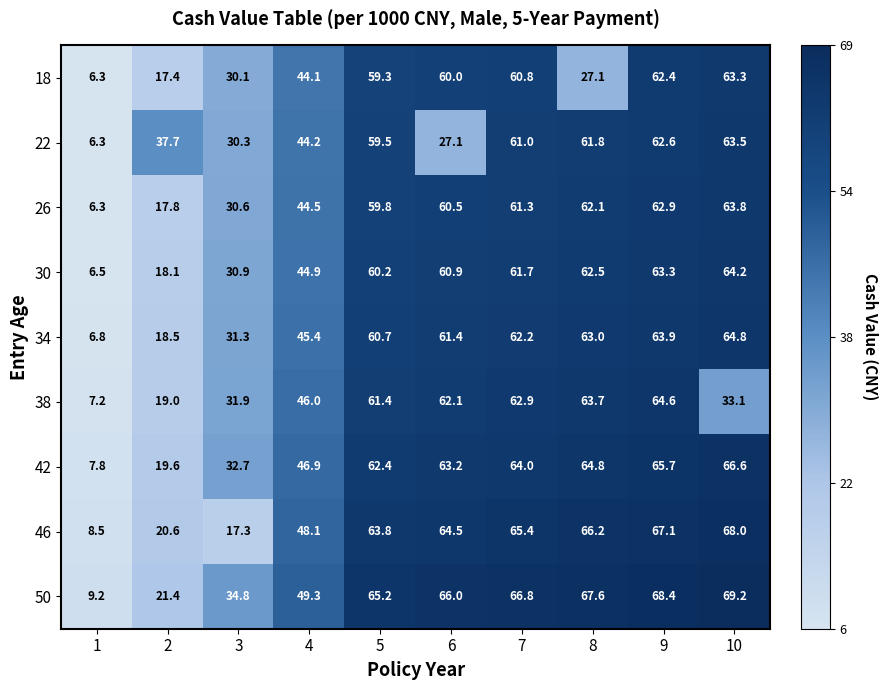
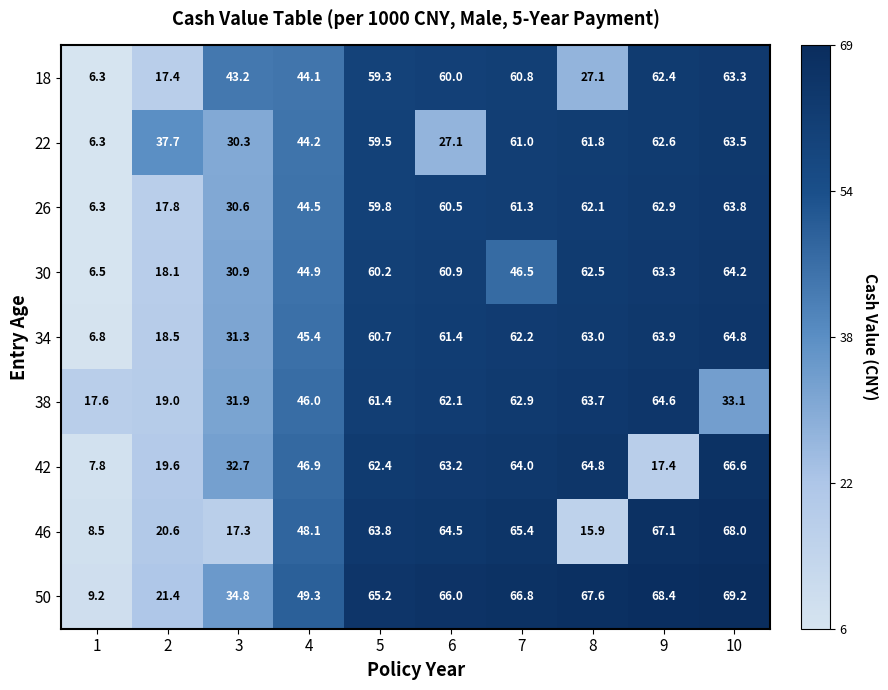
18, 3: 30.1 -> 43.2
30, 7: 61.7 -> 46.5
38, 1: 7.2 -> 17.6
42, 9: 65.7 -> 17.4
46, 8: 66.2 -> 15.9
